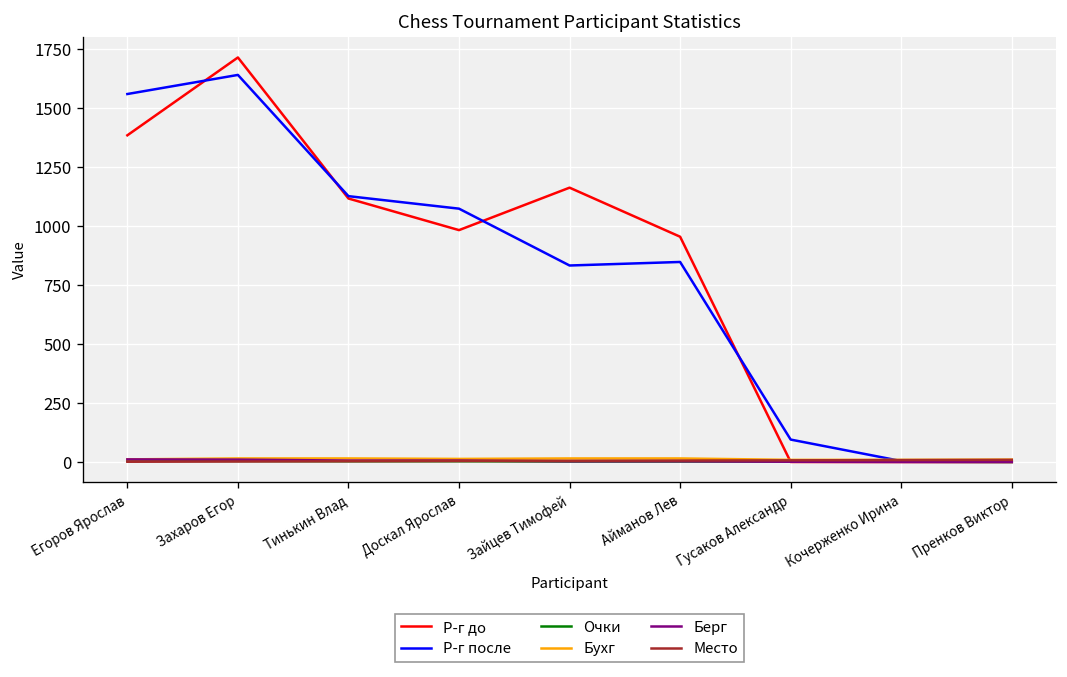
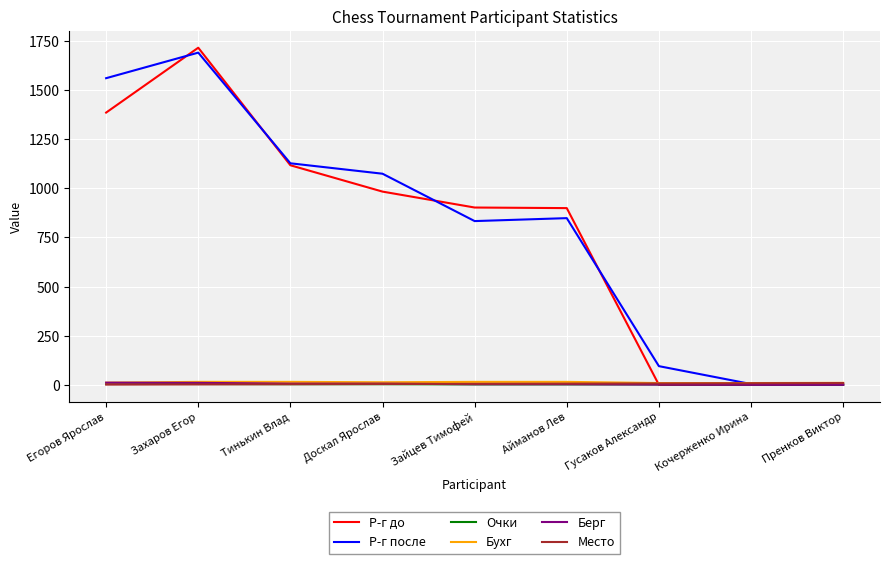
Р-г после, Захаров Егор: 1640 -> 1690
Р-г до, Зайцев Тимофей: 1160 -> 900
Р-г до, Айманов Лев: 960 -> 900
